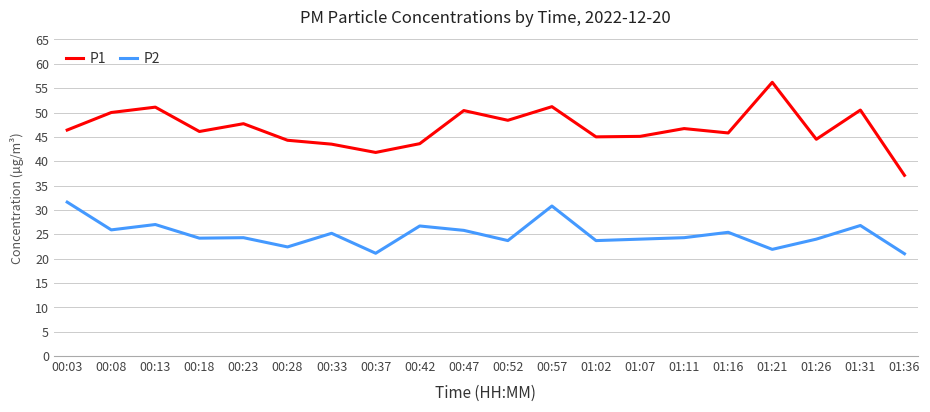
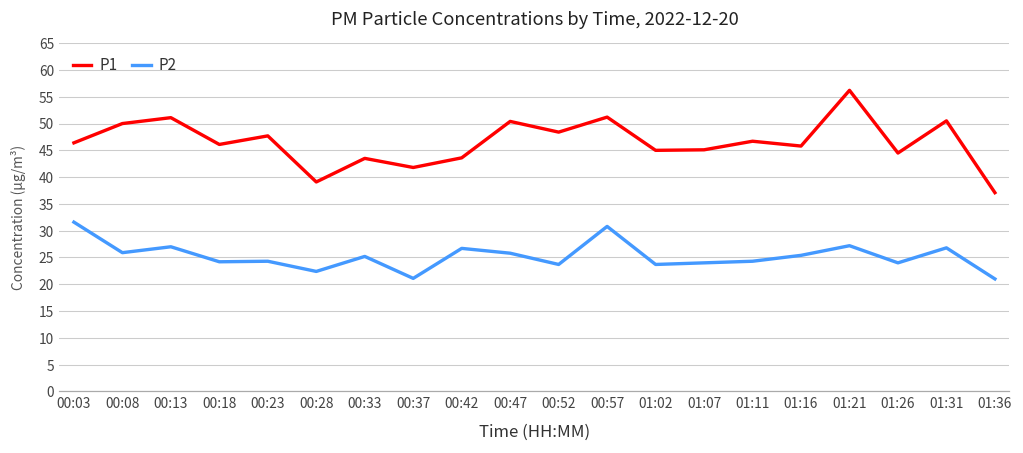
P1, 00:28: 44 -> 39
P2, 01:21: 22 -> 27
